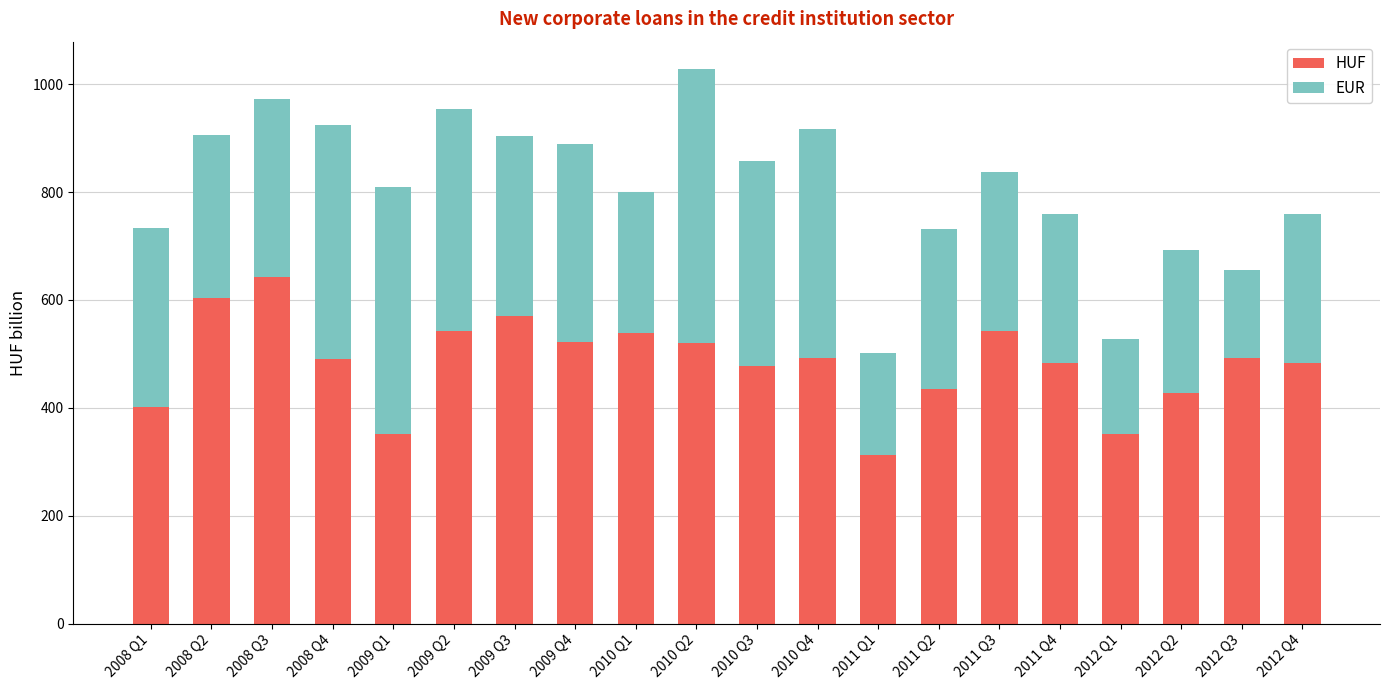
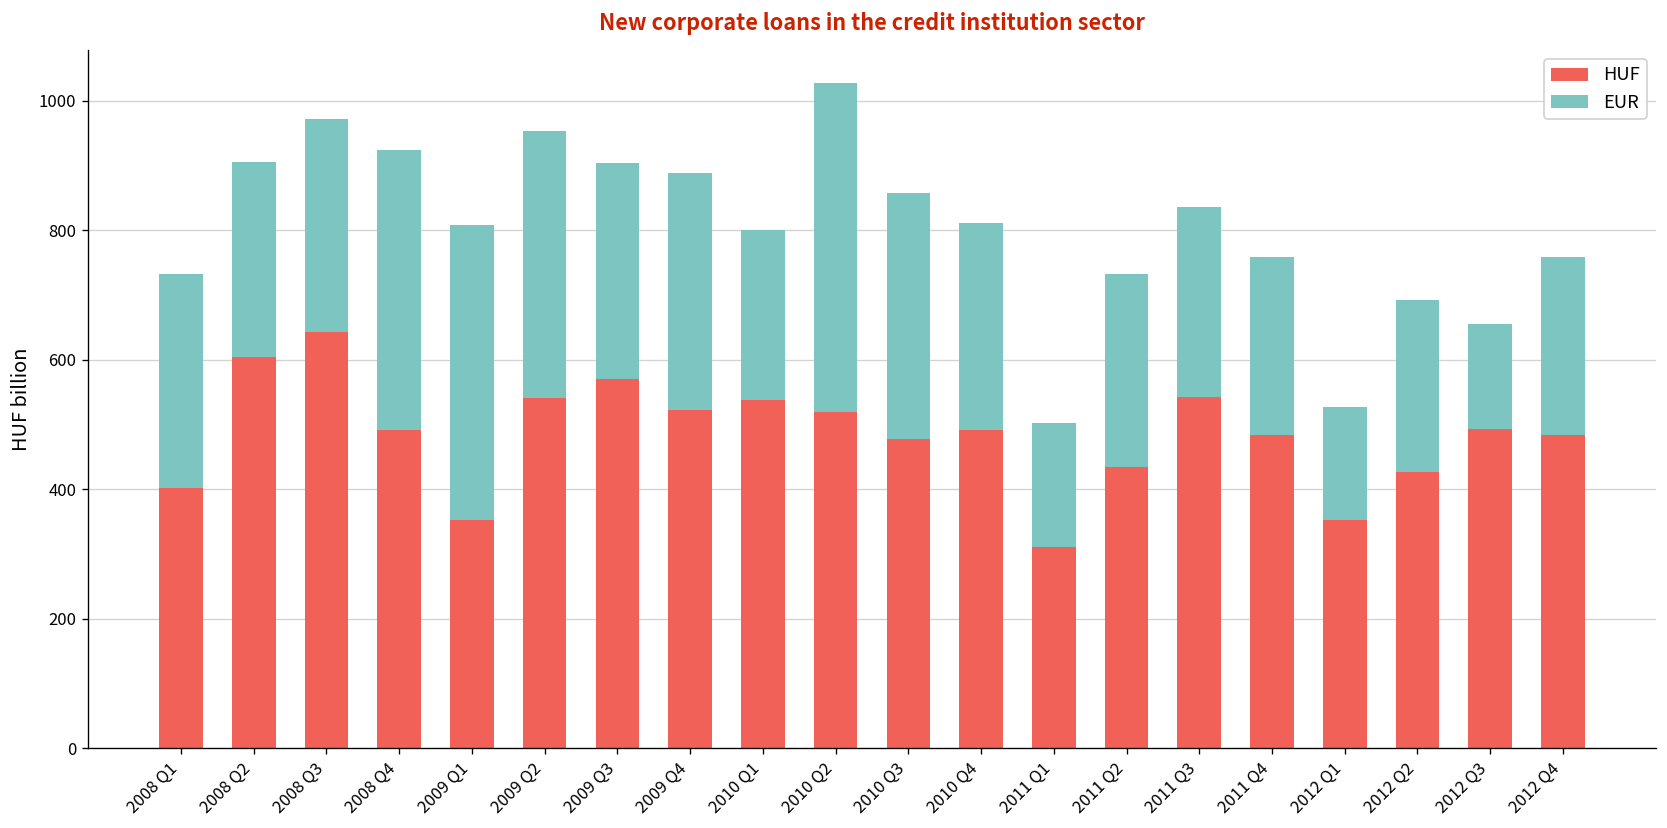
EUR, 2010 Q4: 420 -> 320
